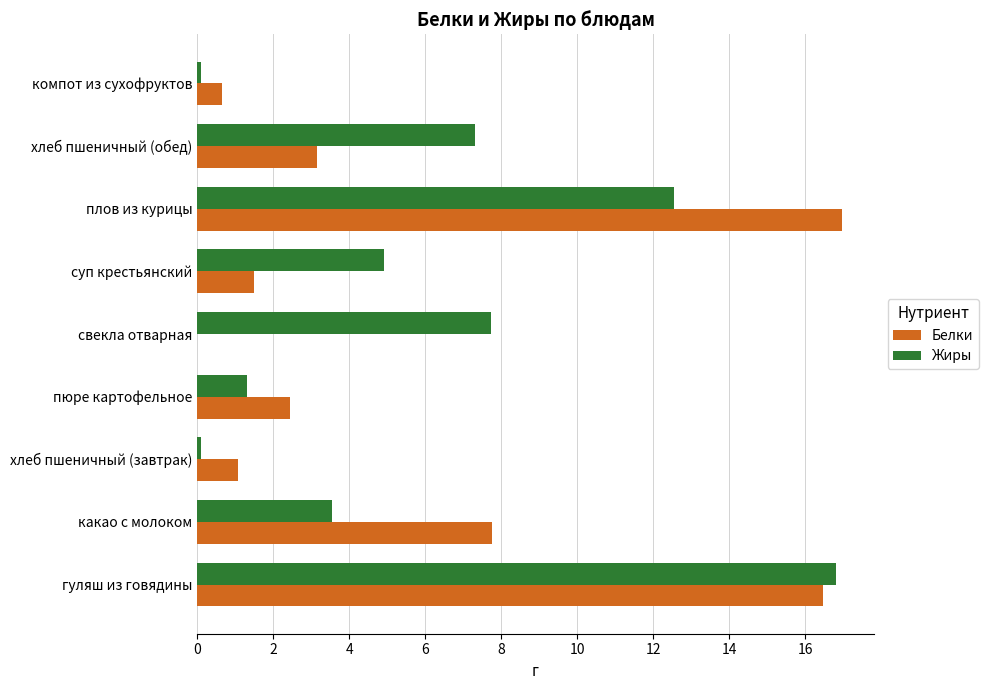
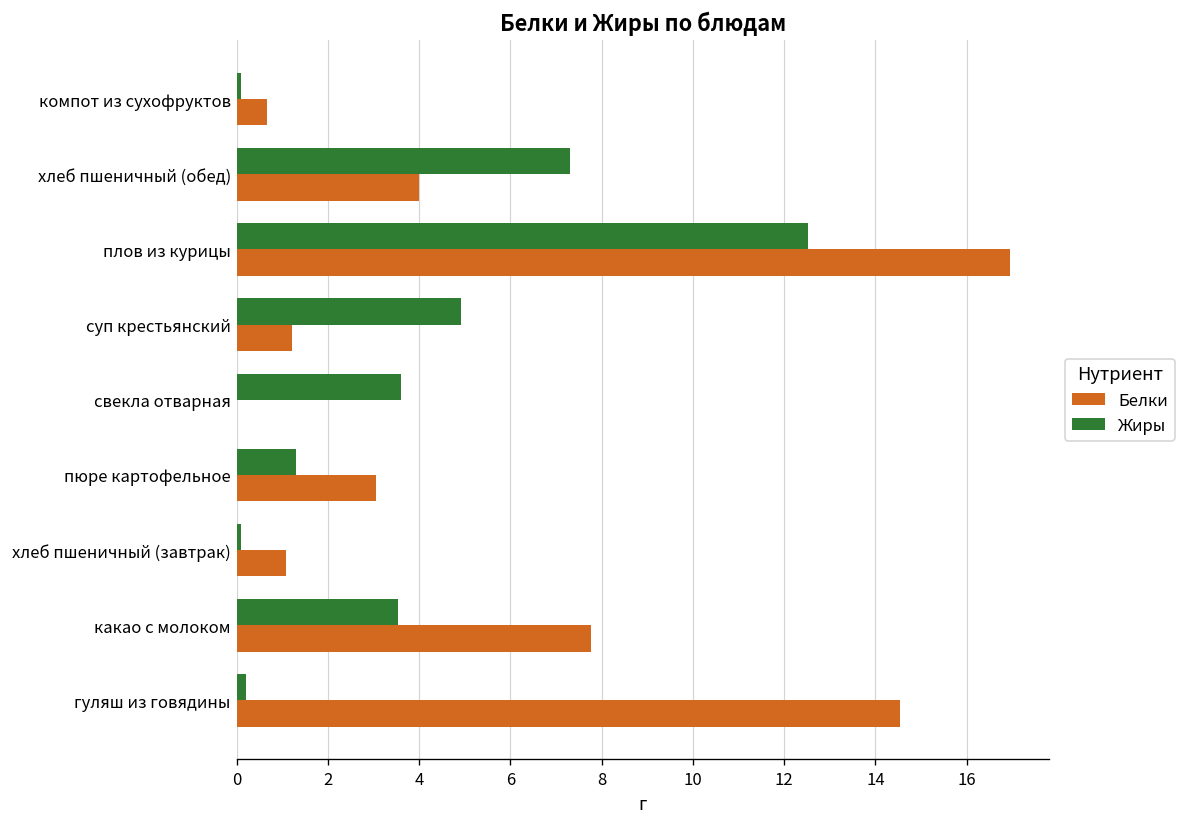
Белки, хлеб пшеничный (обед): 3.2 -> 4.0
Белки, суп крестьянский: 1.5 -> 1.2
Жиры, свекла отварная: 7.7 -> 3.6
Белки, пюре картофельное: 2.4 -> 3.1
Жиры, гуляш из говядины: 16.8 -> 0.2
Белки, гуляш из говядины: 16.5 -> 14.6
